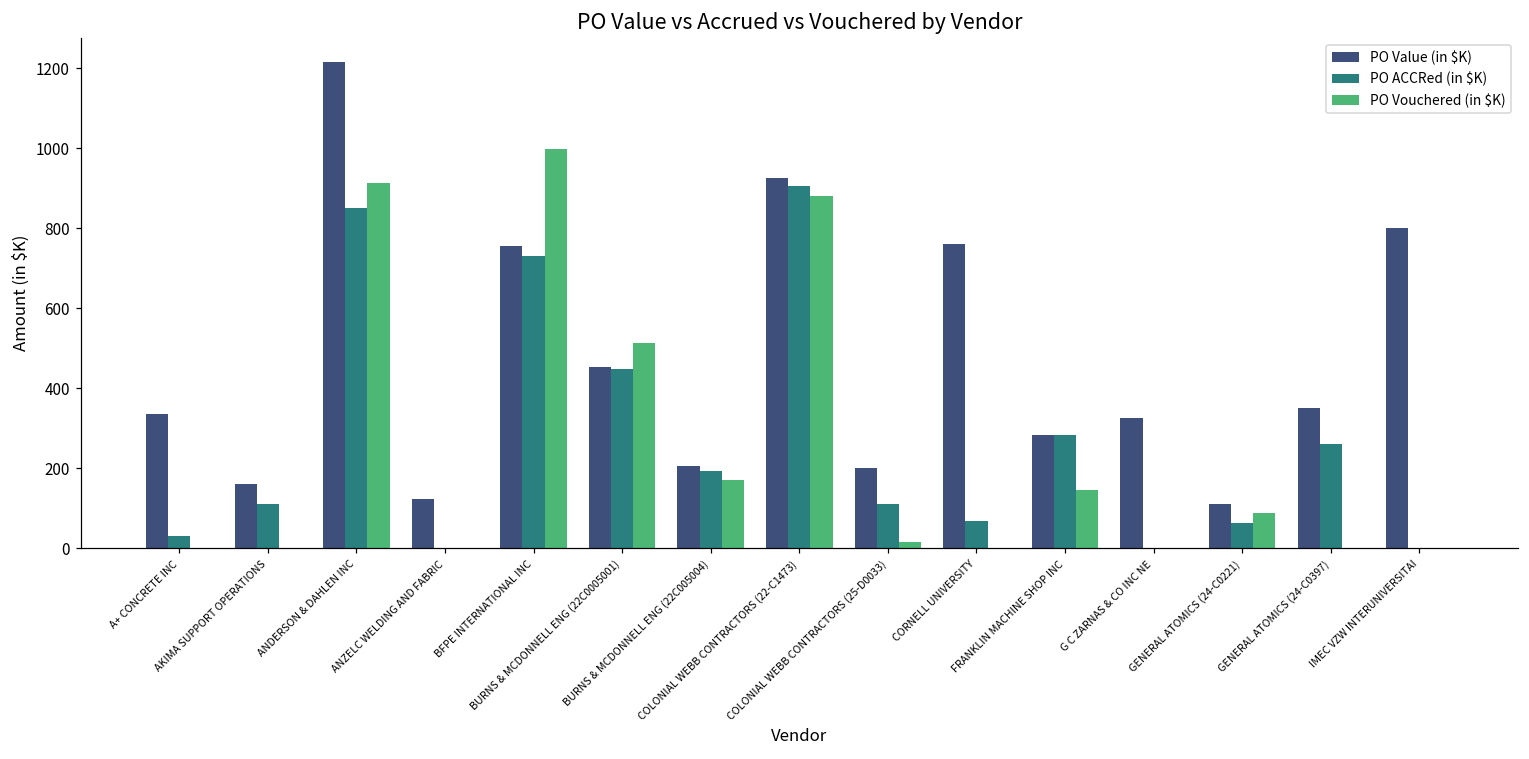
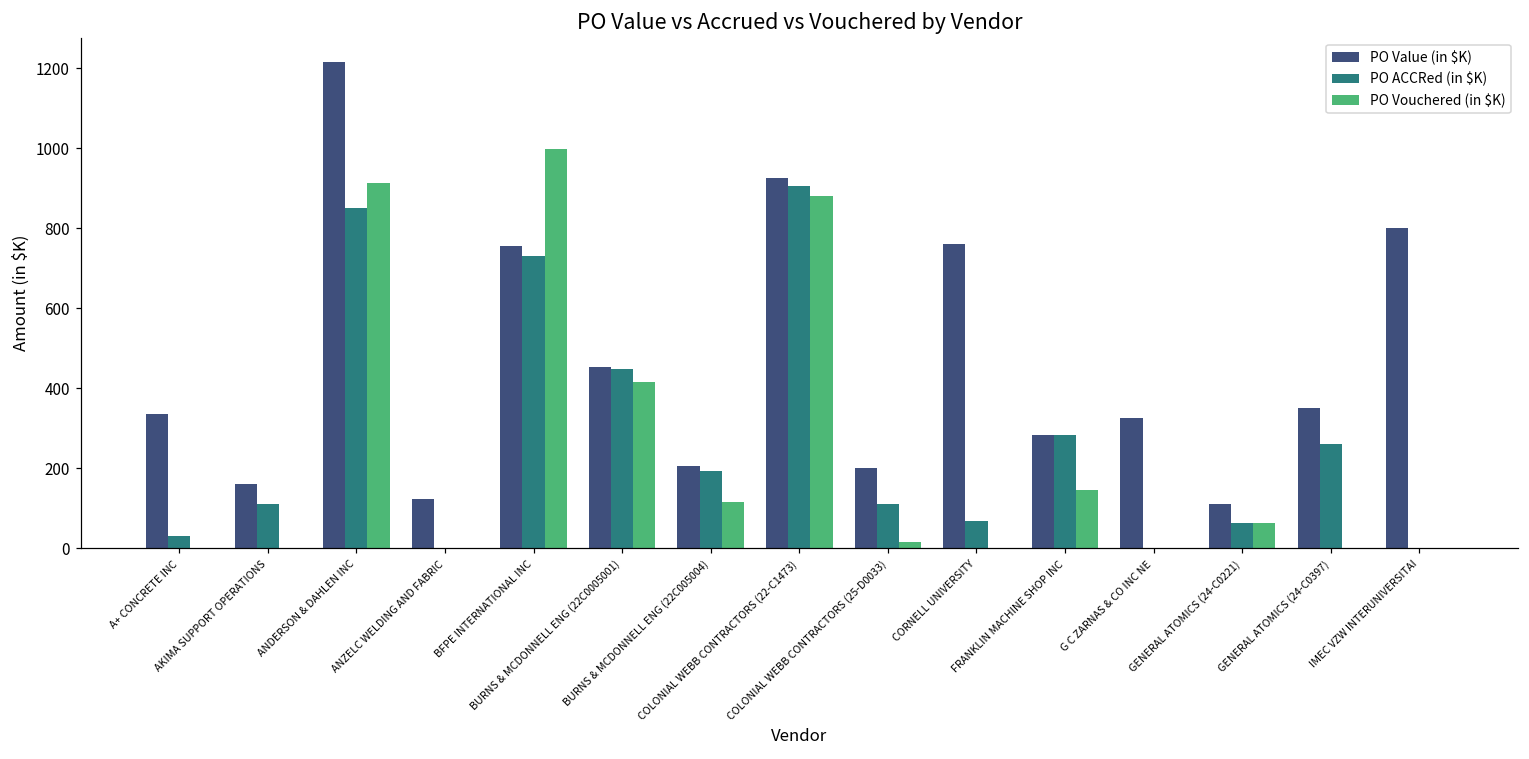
PO Vouchered (in $K), BURNS & MCDONNELL ENG (22C0005001): 510 -> 420
PO Vouchered (in $K), BURNS & MCDONNELL ENG (22C005004): 170 -> 120
PO Vouchered (in $K), GENERAL ATOMICS (24-C0221): 90 -> 60
